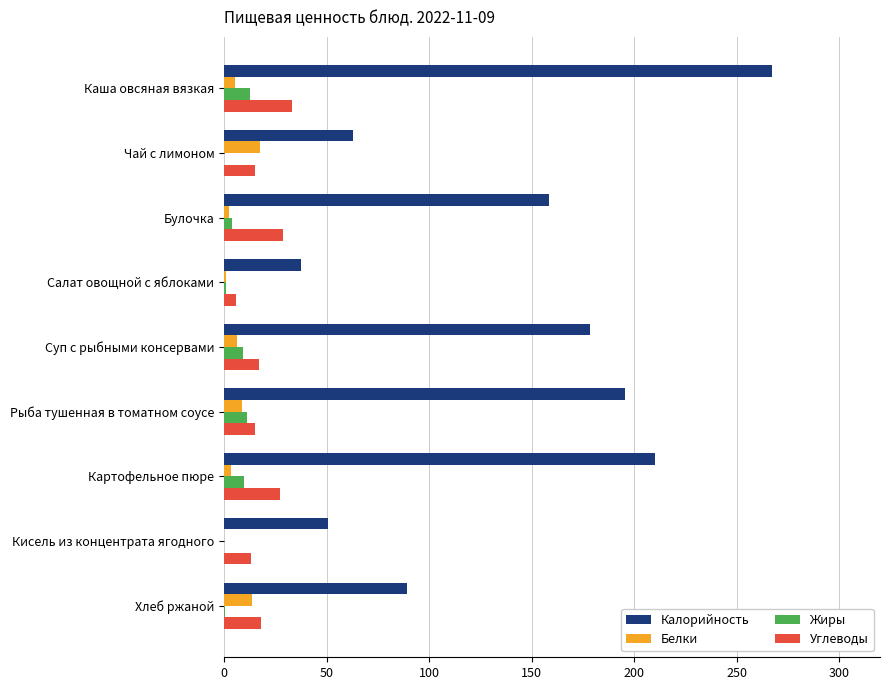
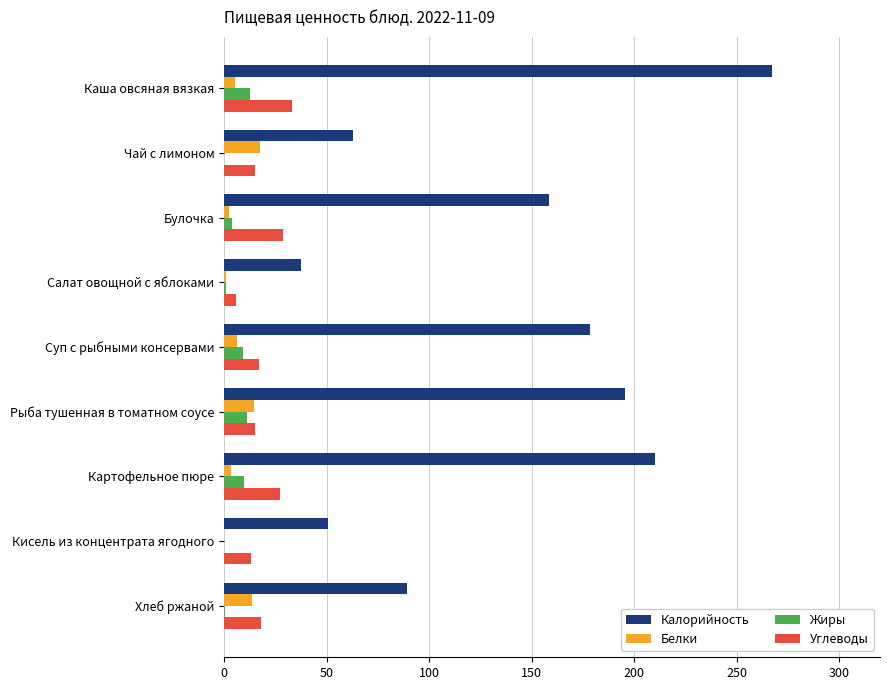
Белки, Рыба тушенная в томатном соусе: 9 -> 15
